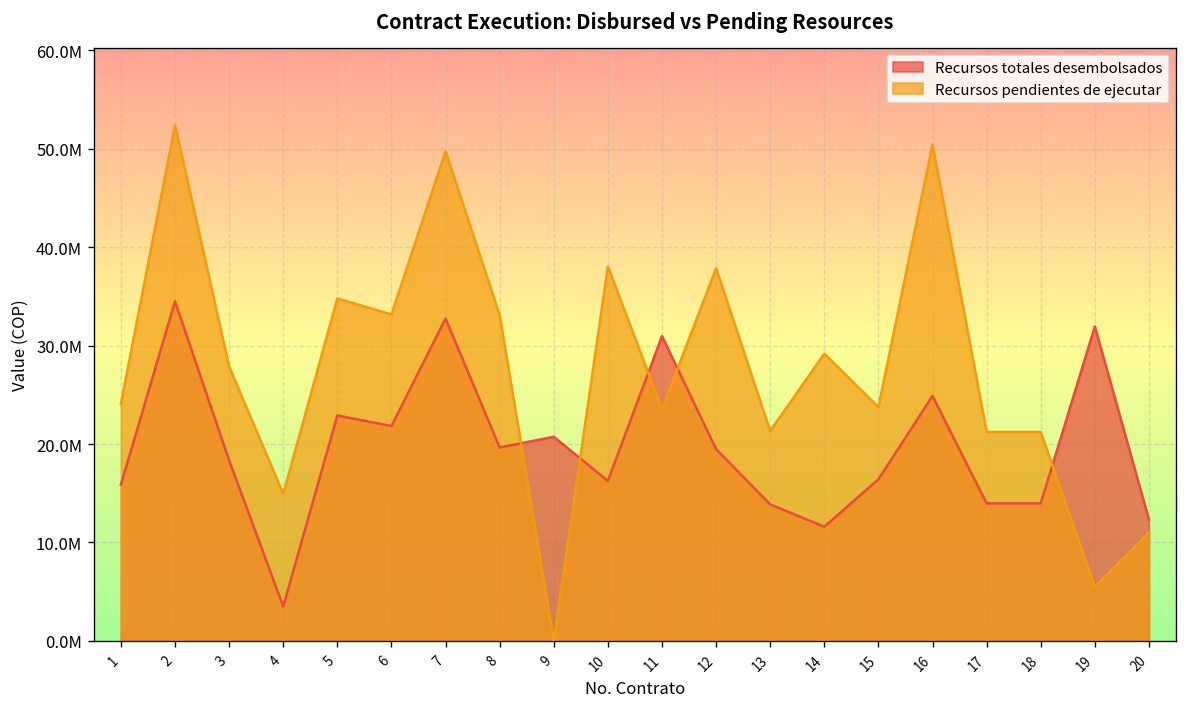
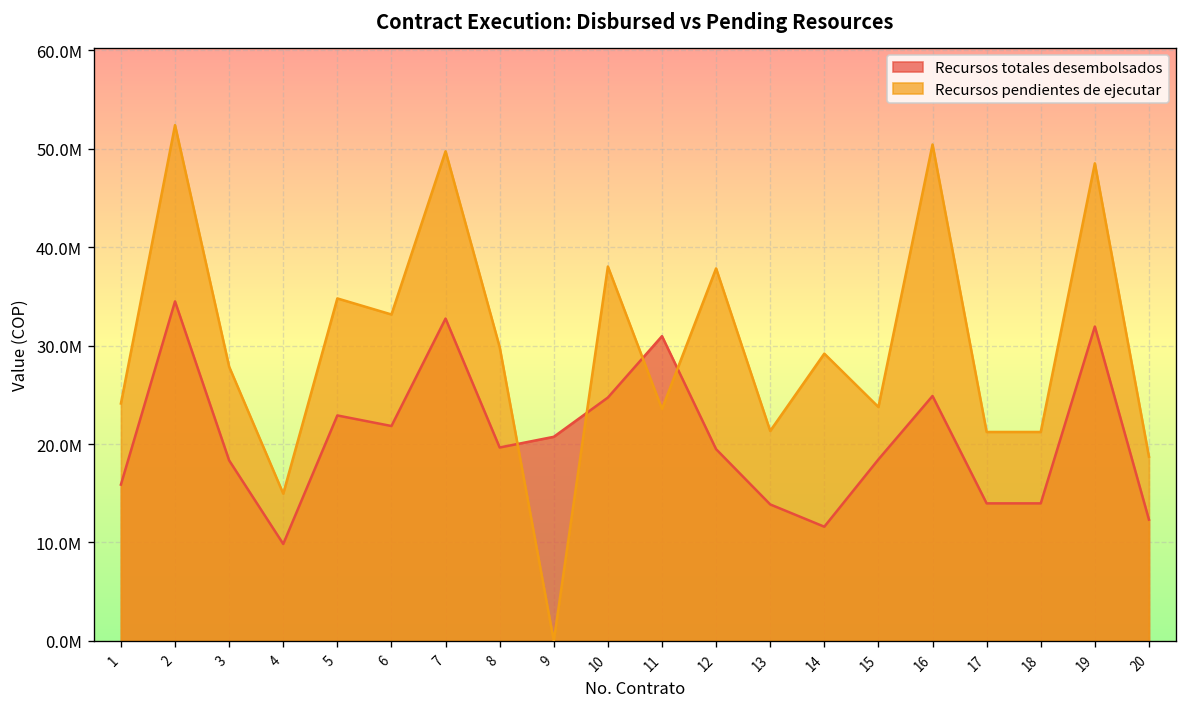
Recursos totales desembolsados, 4: 4000000 -> 10000000
Recursos pendientes de ejecutar, 8: 33000000 -> 30000000
Recursos totales desembolsados, 10: 16000000 -> 25000000
Recursos totales desembolsados, 15: 16000000 -> 18000000
Recursos pendientes de ejecutar, 19: 5000000 -> 49000000
Recursos pendientes de ejecutar, 20: 11000000 -> 19000000
